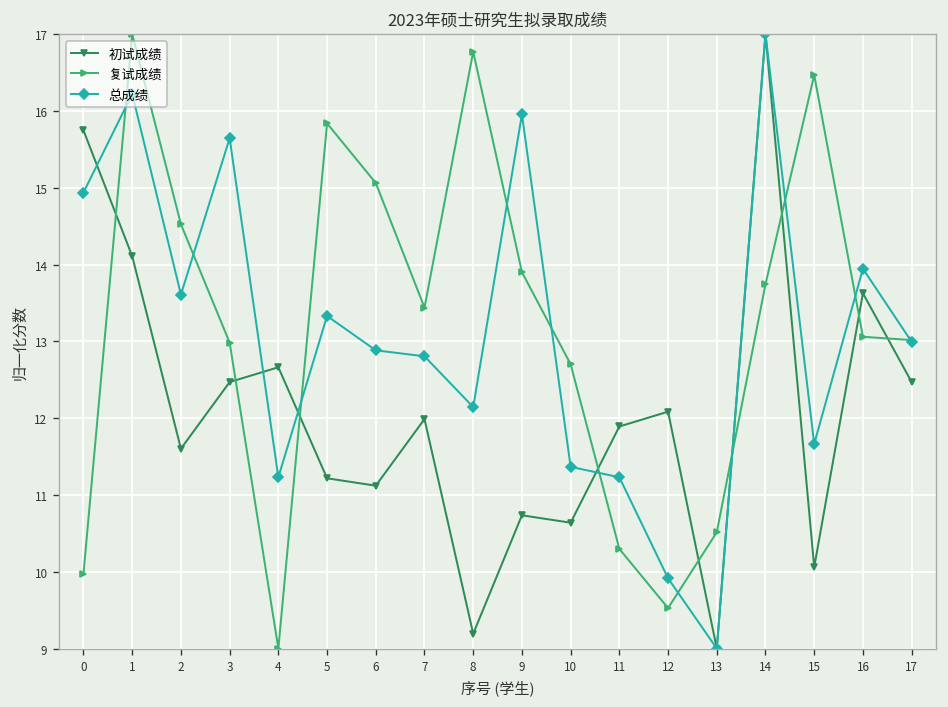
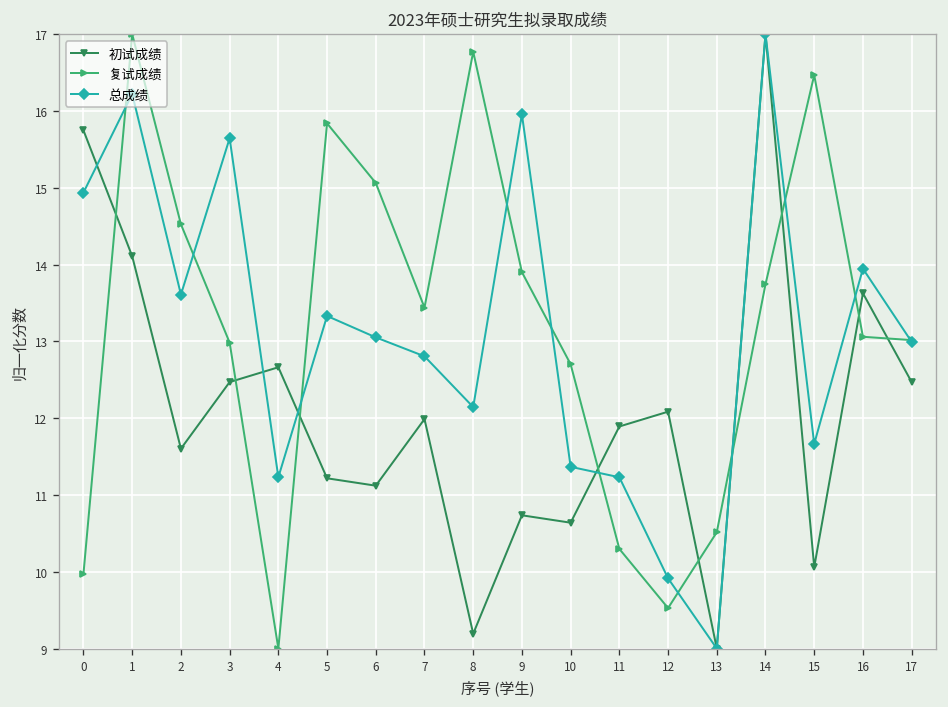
总成绩, 6: 12.9 -> 13.1
